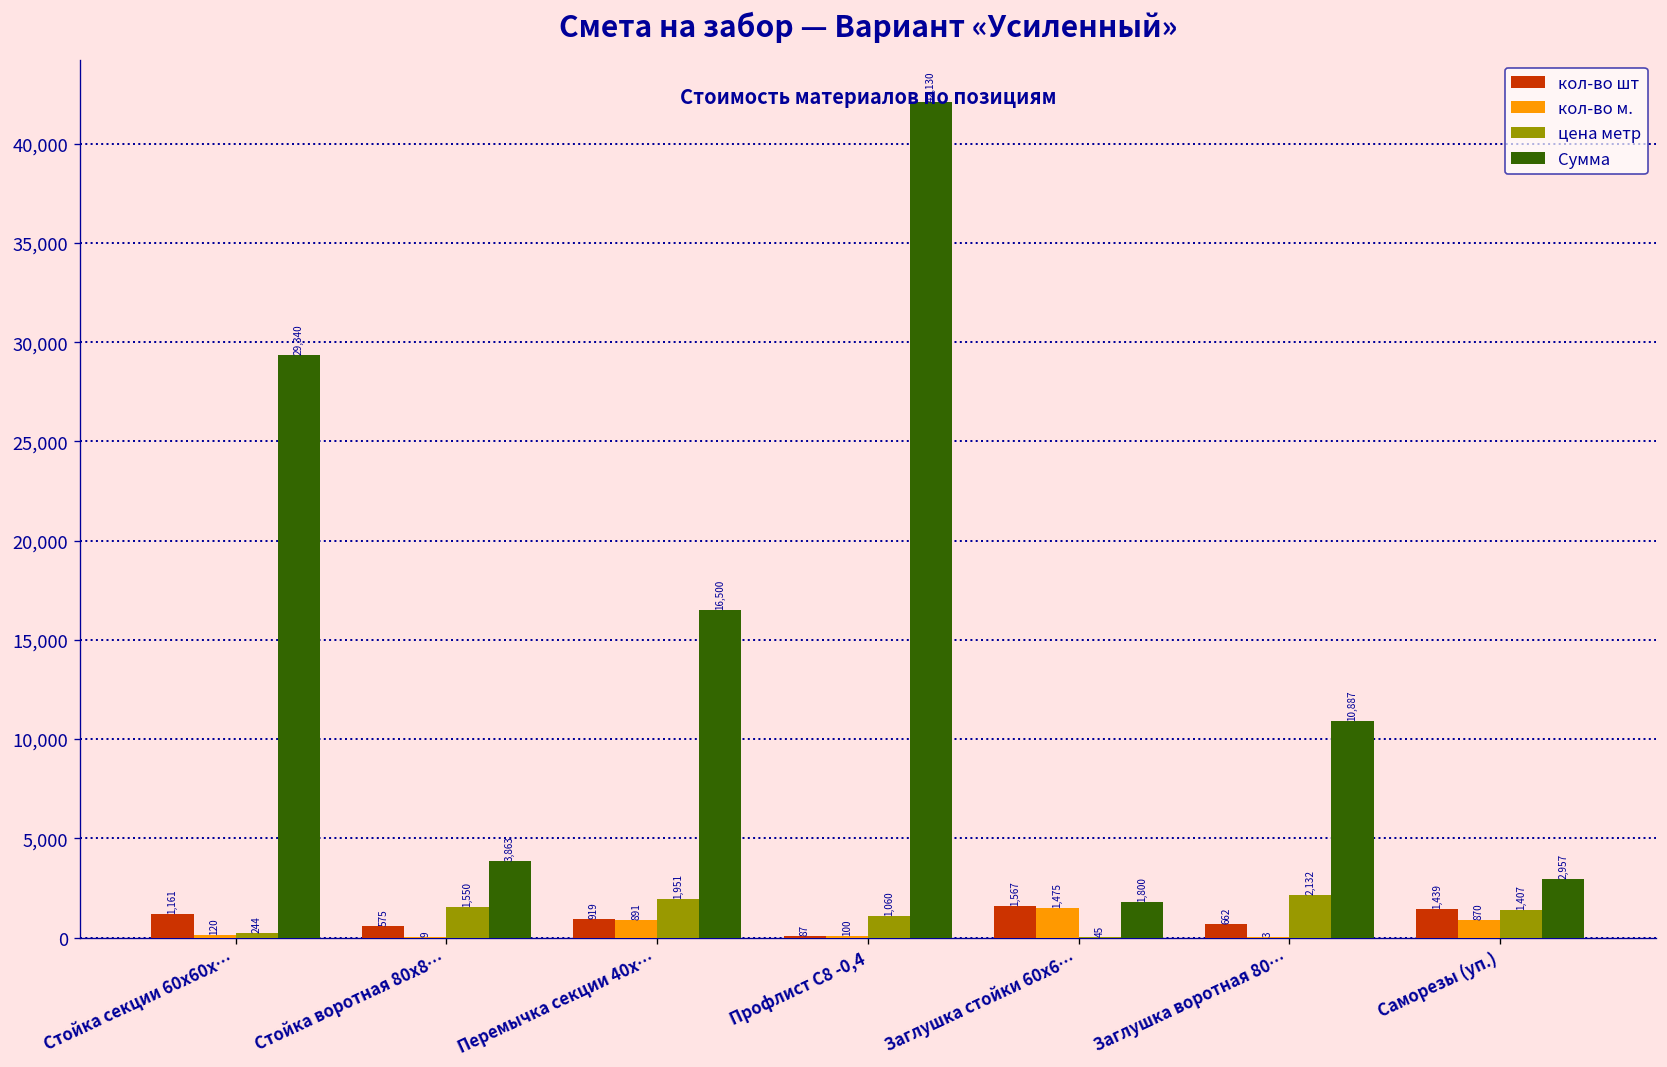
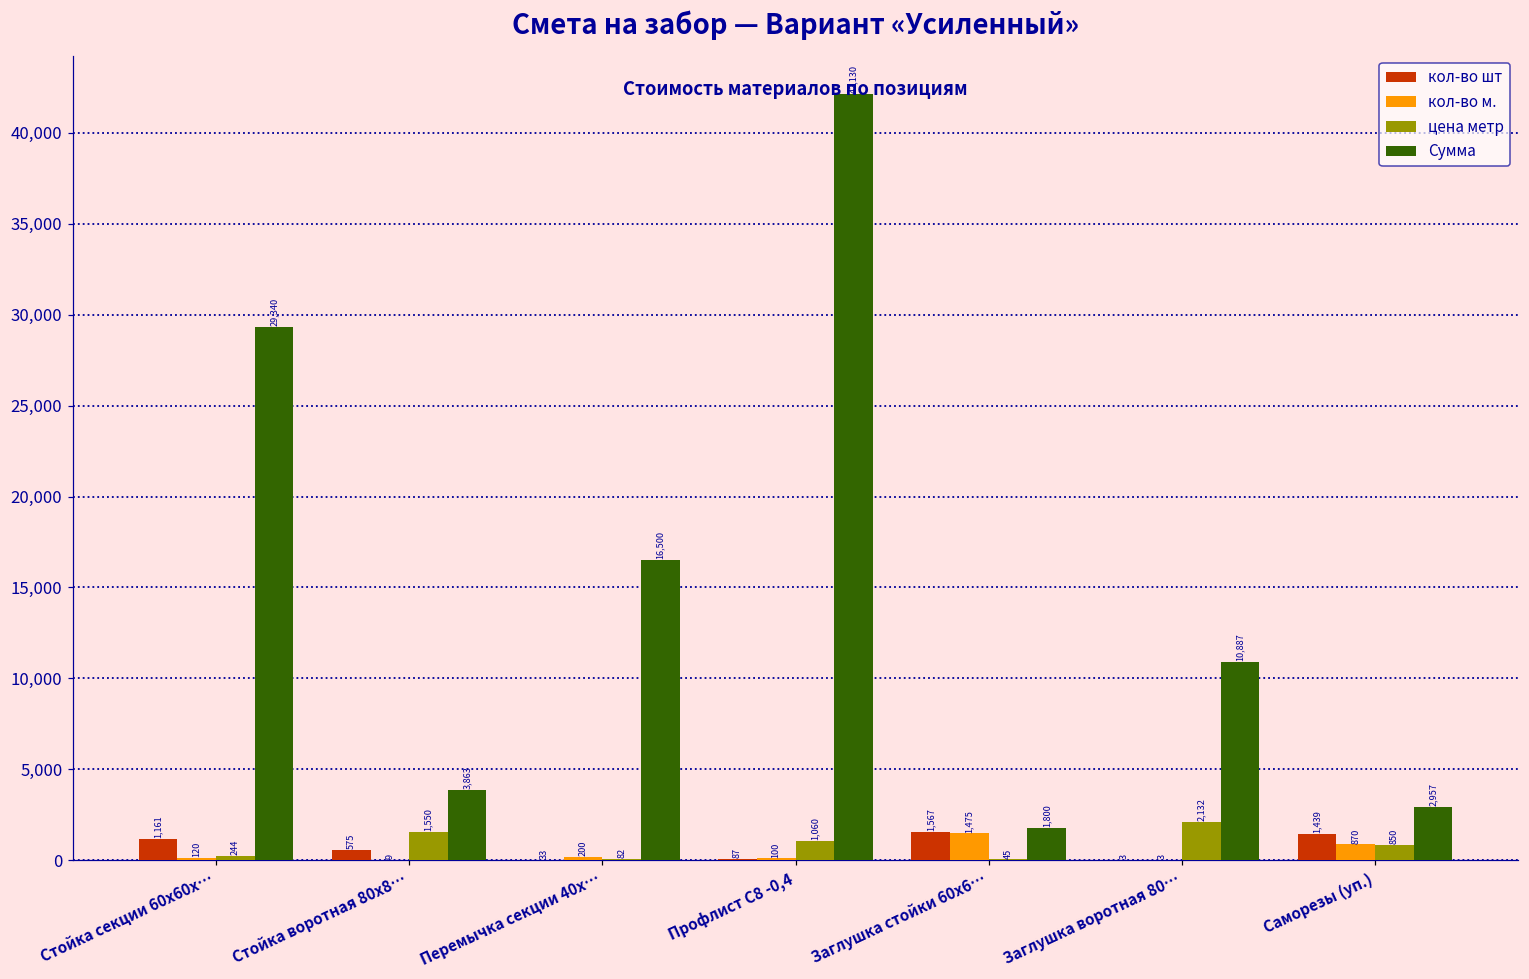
кол-во шт, Перемычка секции 40х…: 919 -> 33
кол-во м., Перемычка секции 40х…: 891 -> 200
цена метр, Перемычка секции 40х…: 1,951 -> 82
кол-во шт, Заглушка воротная 80…: 662 -> 3
цена метр, Саморезы (уп.): 1,407 -> 850
